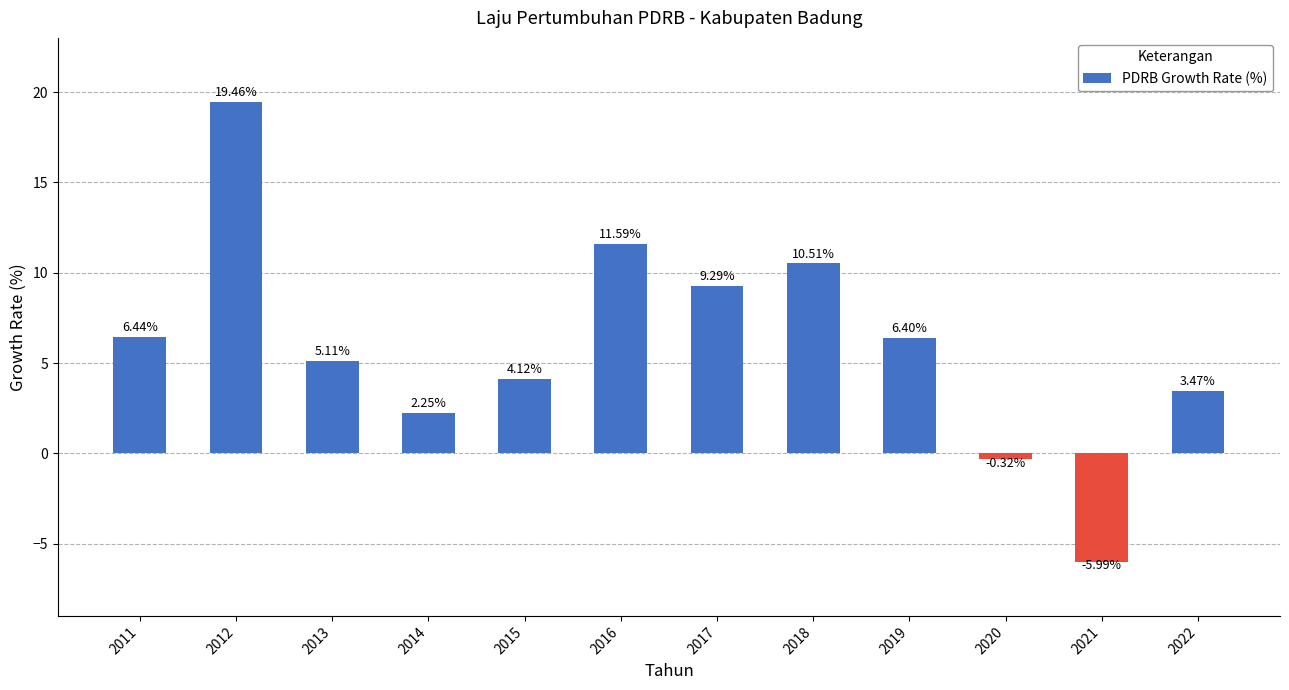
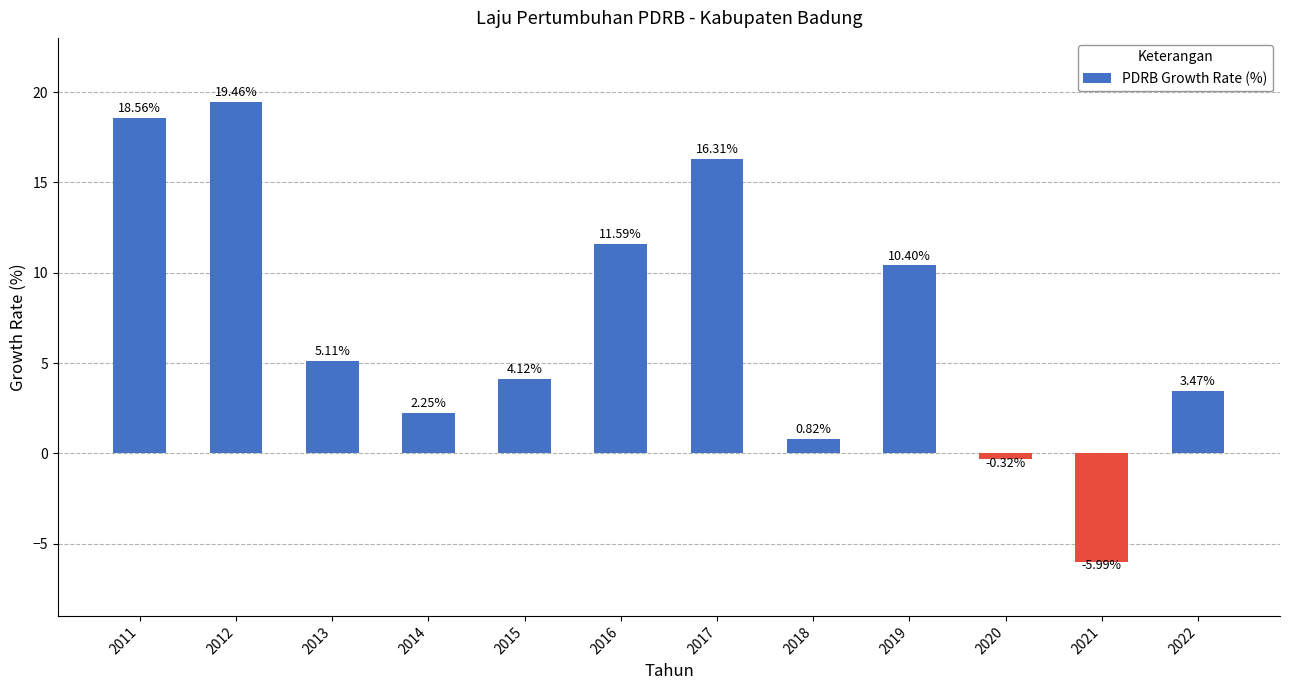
2011: 6.44% -> 18.56%
2017: 9.29% -> 16.31%
2018: 10.51% -> 0.82%
2019: 6.40% -> 10.40%
